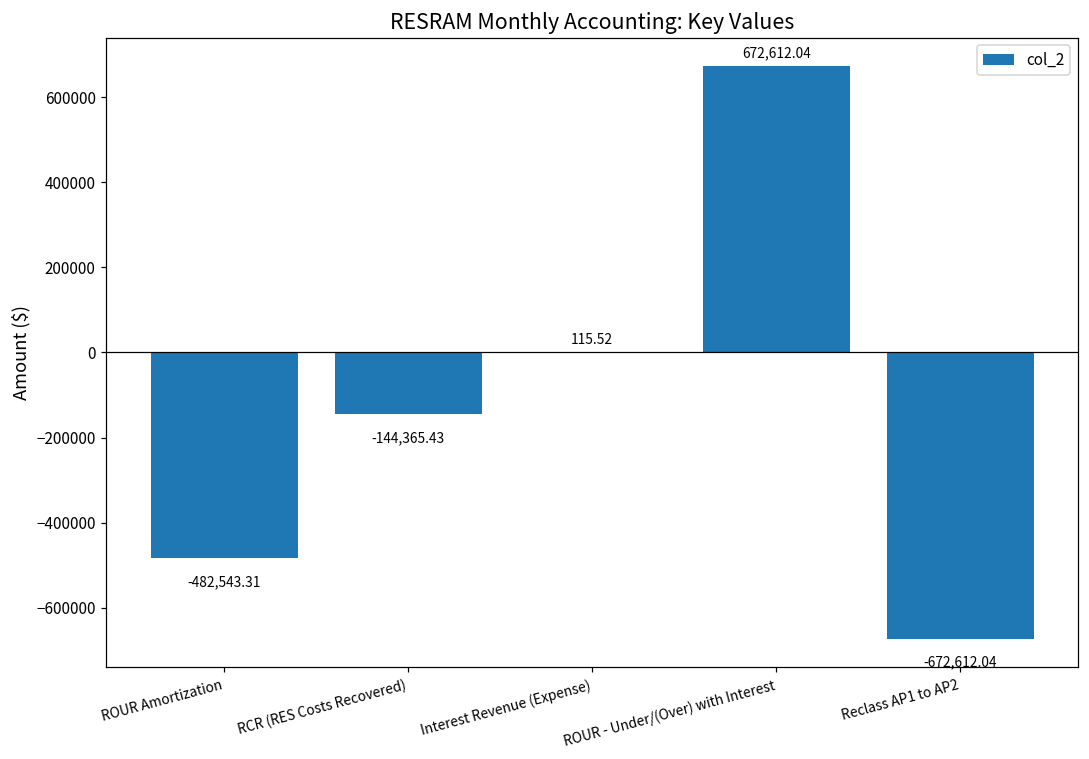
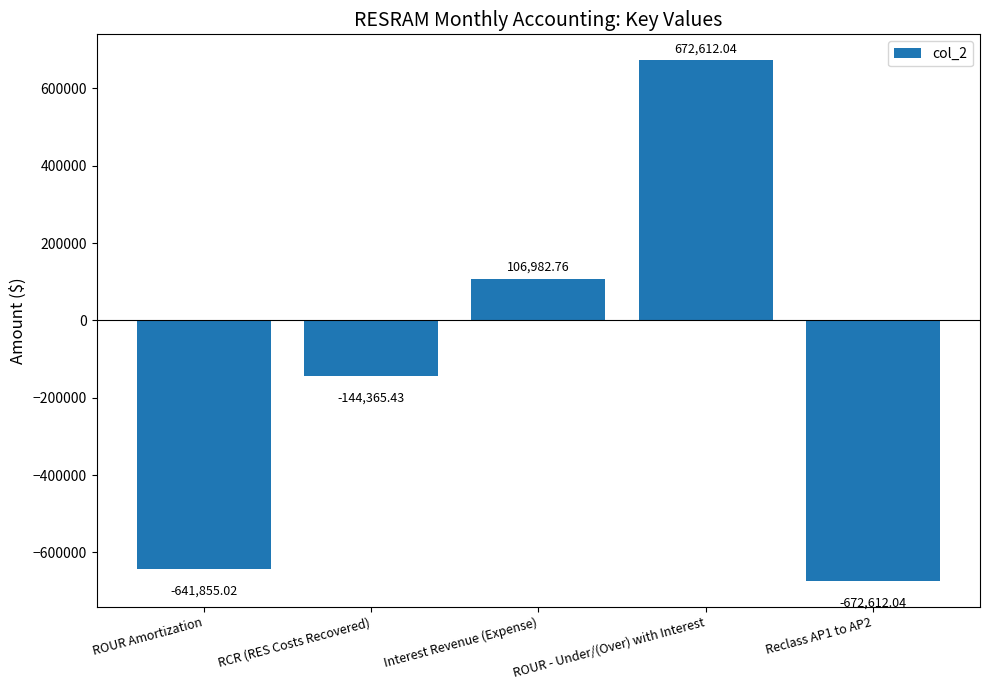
ROUR Amortization: -482,543.31 -> -641,855.02
Interest Revenue (Expense): 115.52 -> 106,982.76
